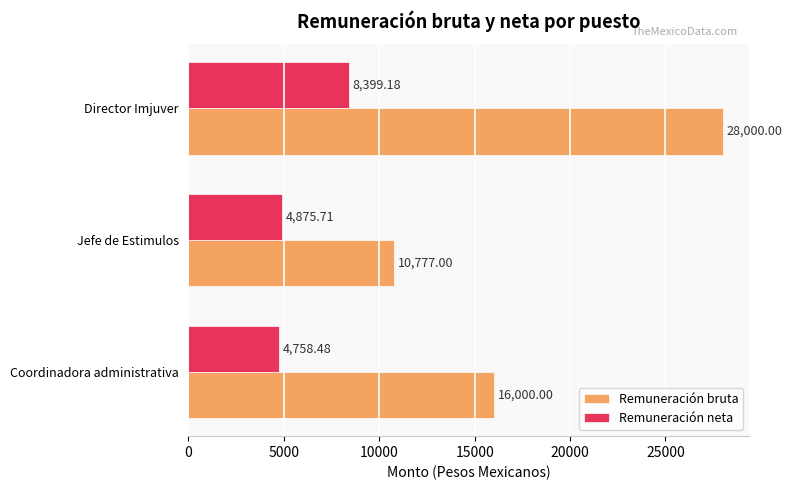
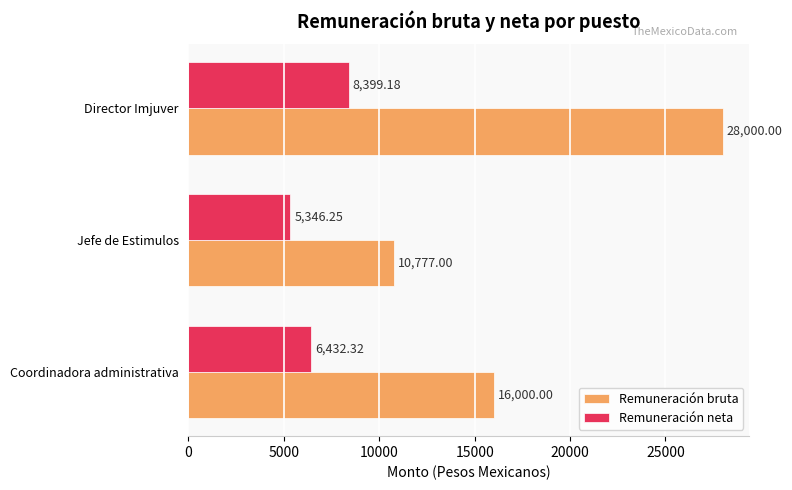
Remuneración neta, Jefe de Estimulos: 4,875.71 -> 5,346.25
Remuneración neta, Coordinadora administrativa: 4,758.48 -> 6,432.32
